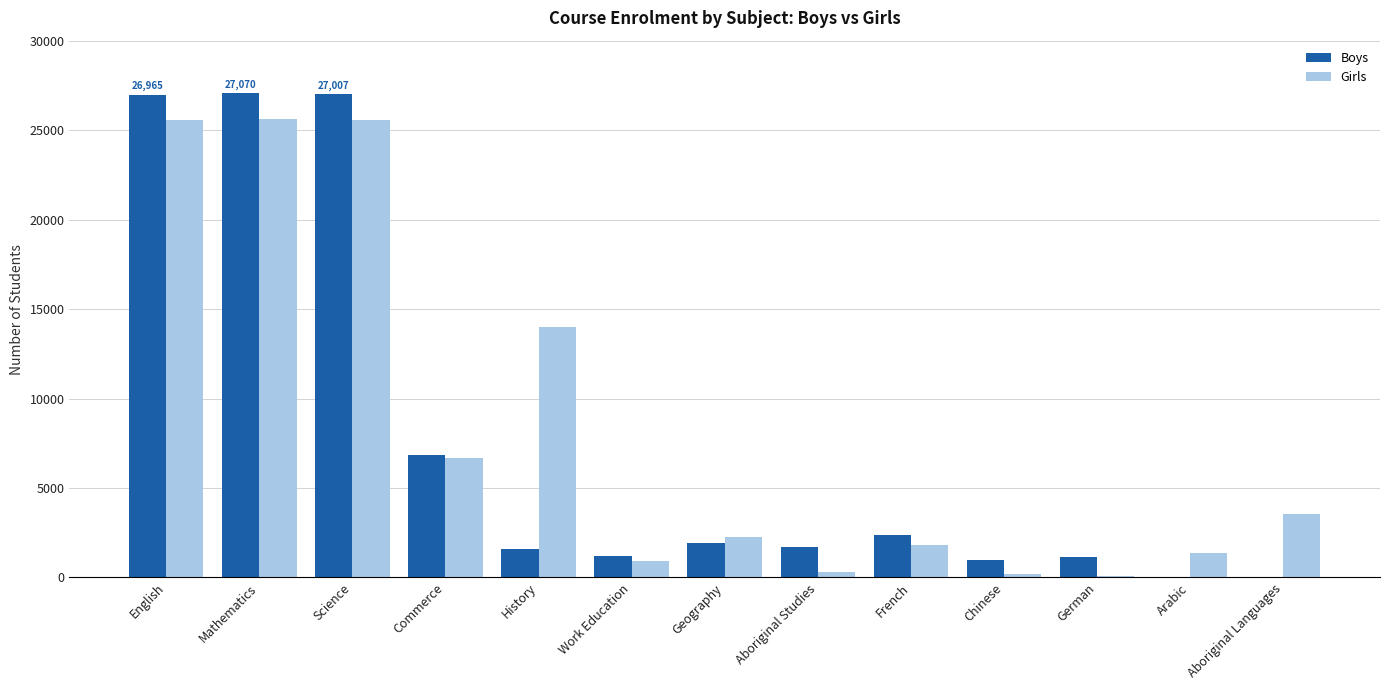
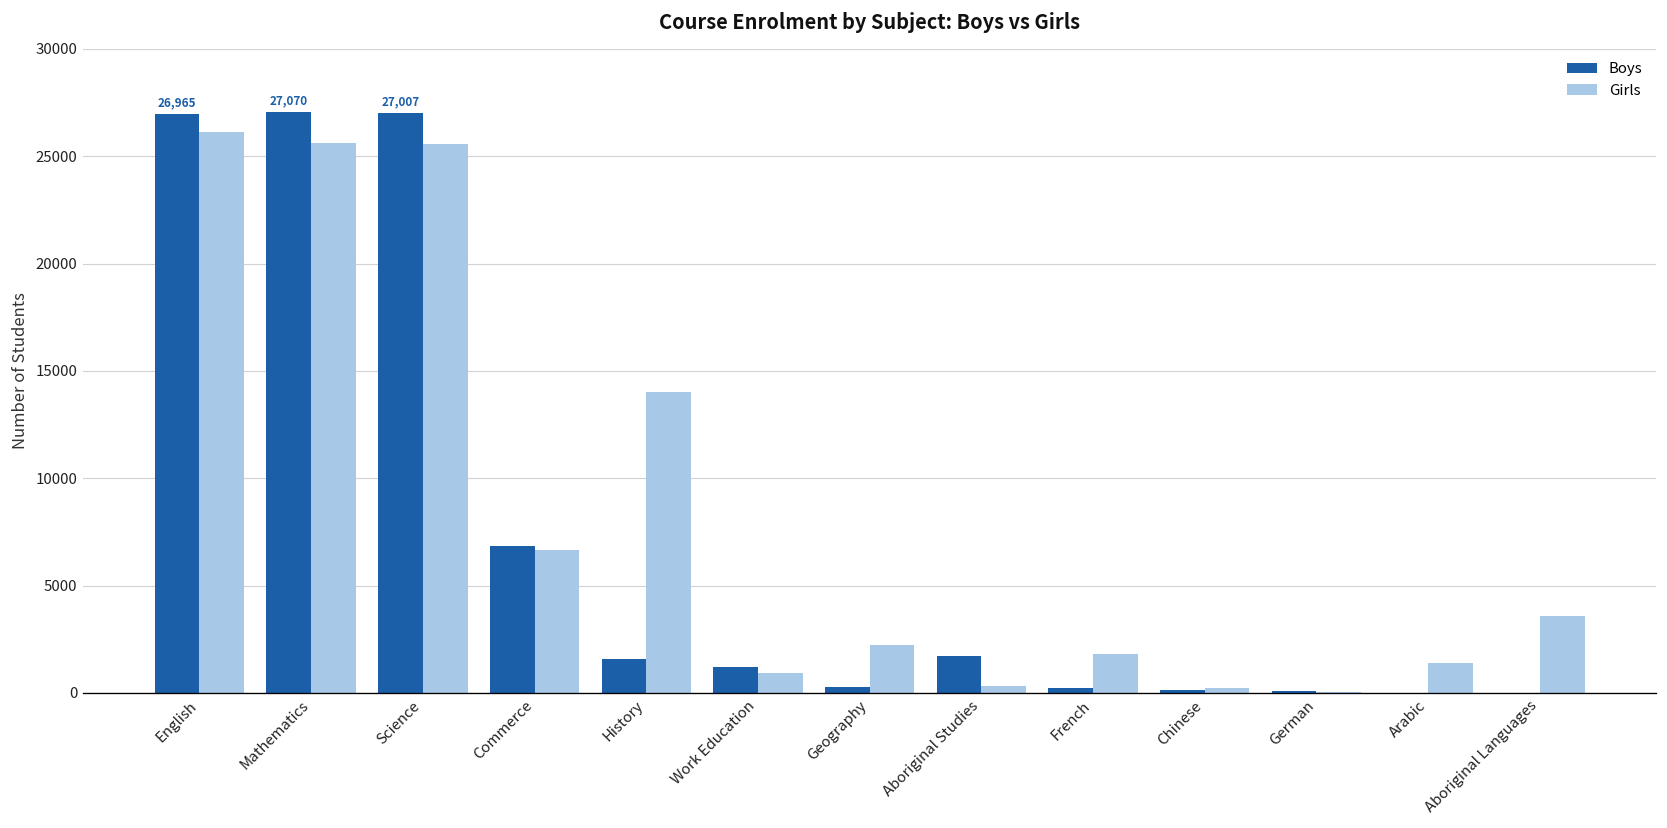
Girls, English: 25500 -> 26100
Boys, Geography: 2000 -> 300
Boys, French: 2400 -> 200
Boys, Chinese: 1000 -> 100
Boys, German: 1100 -> 100
